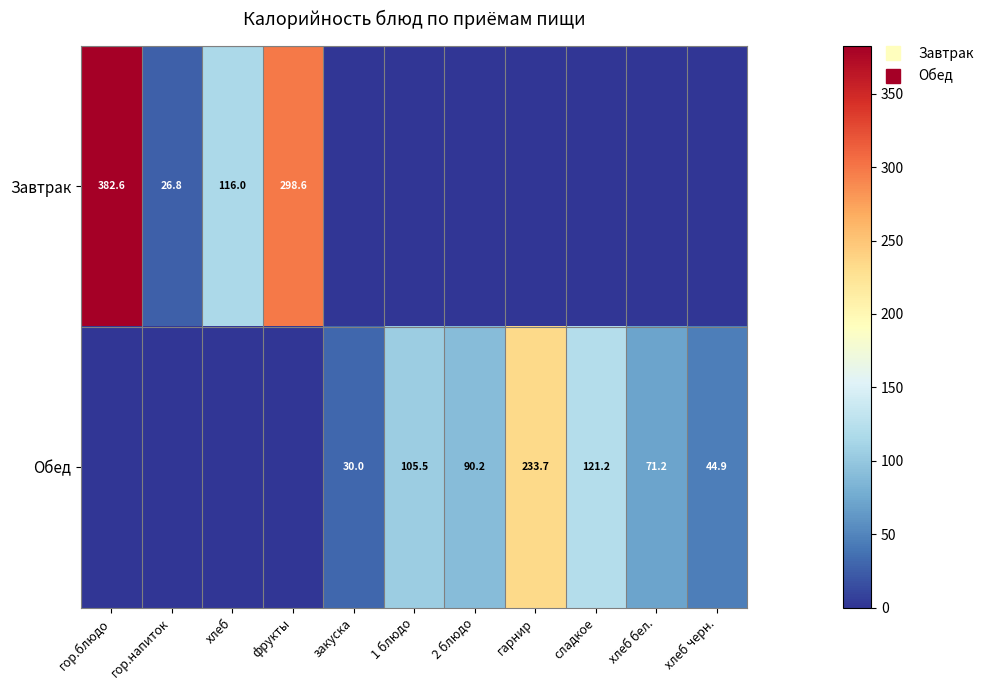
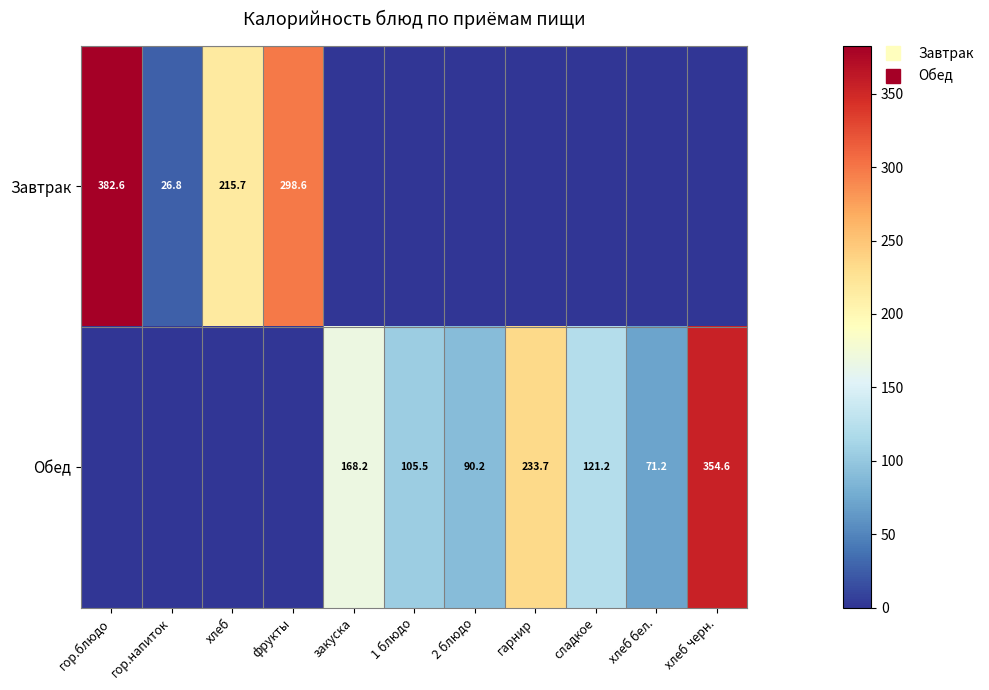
Завтрак, хлеб: 116.0 -> 215.7
Обед, закуска: 30.0 -> 168.2
Обед, хлеб черн.: 44.9 -> 354.6
